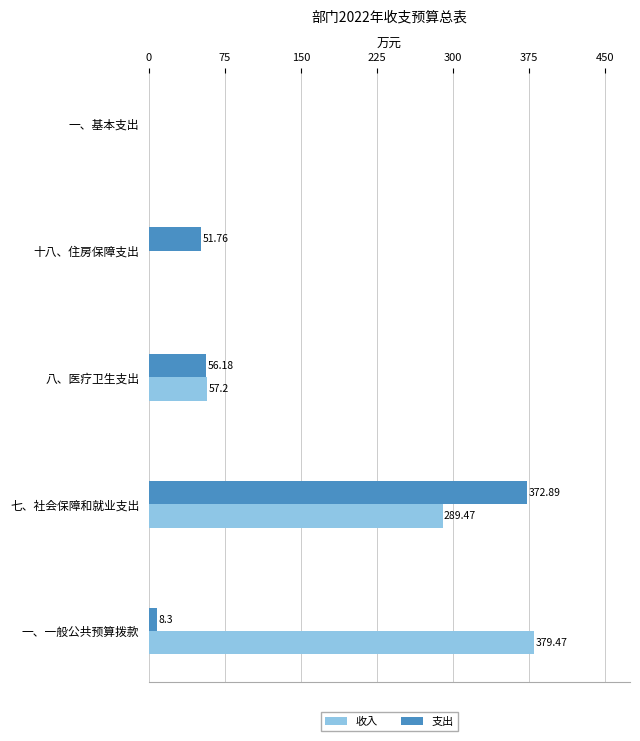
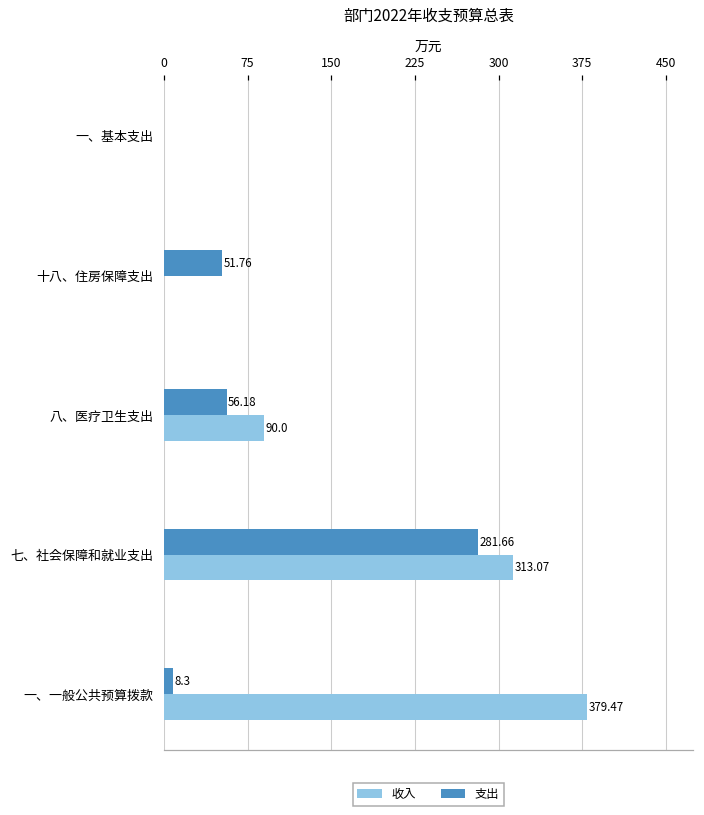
收入, 八、医疗卫生支出: 57.2 -> 90.0
支出, 七、社会保障和就业支出: 372.89 -> 281.66
收入, 七、社会保障和就业支出: 289.47 -> 313.07
